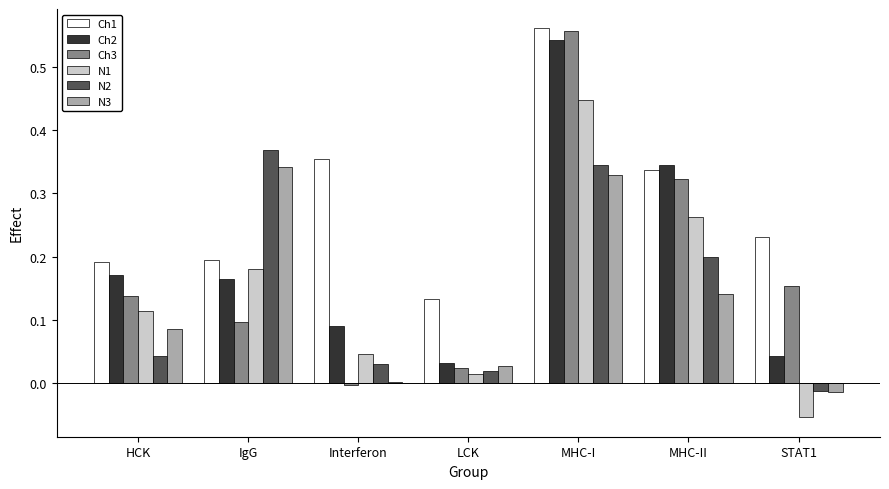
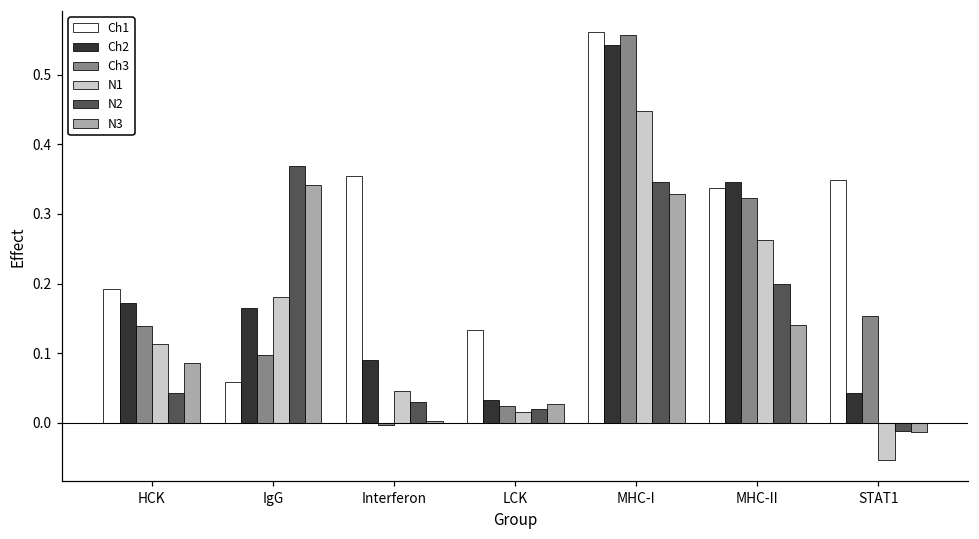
Ch1, IgG: 0.19 -> 0.06
Ch1, STAT1: 0.23 -> 0.35
